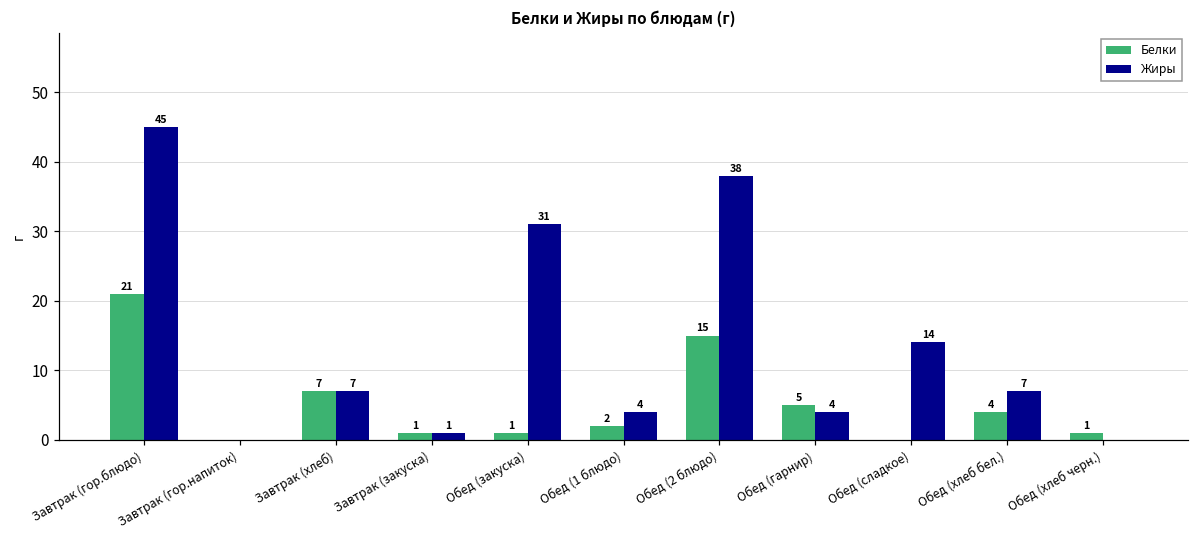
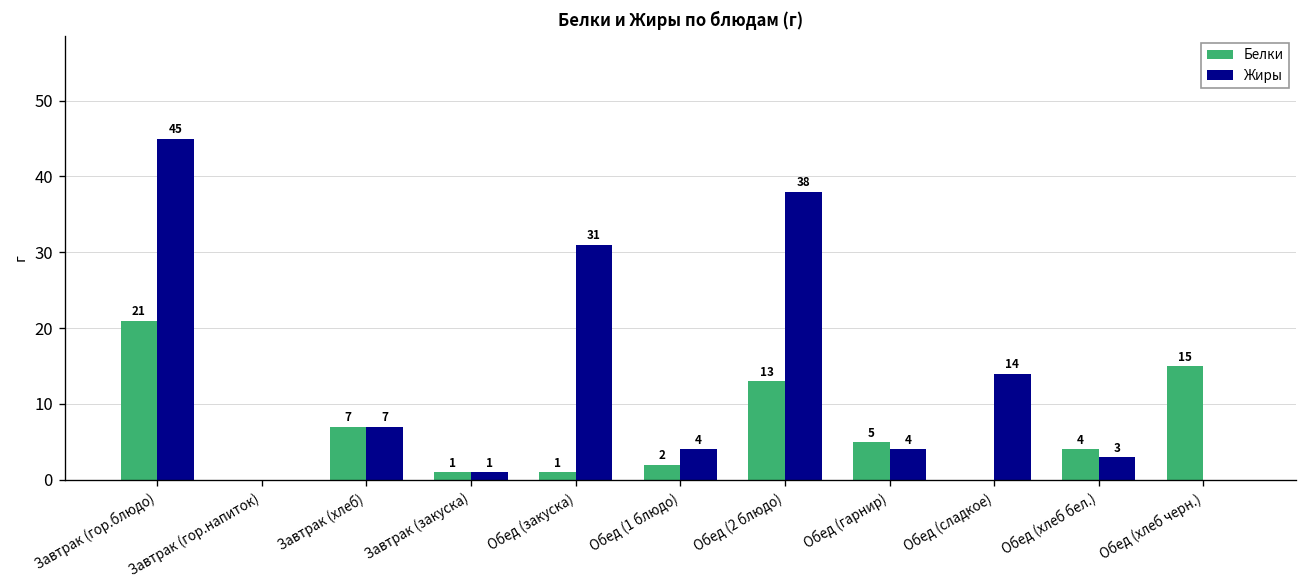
Белки, Обед (2 блюдо): 15 -> 13
Жиры, Обед (хлеб бел.): 7 -> 3
Белки, Обед (хлеб черн.): 1 -> 15
